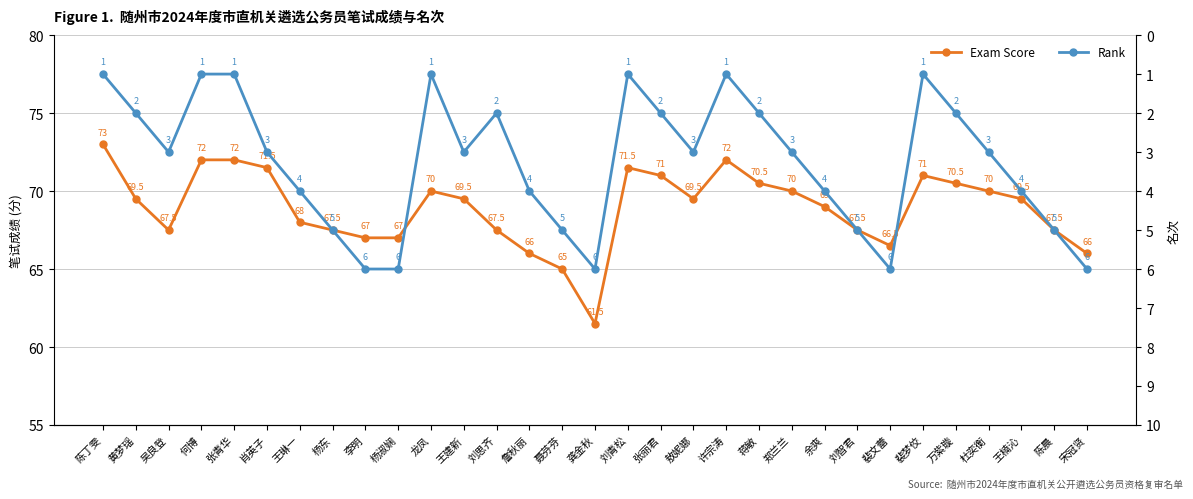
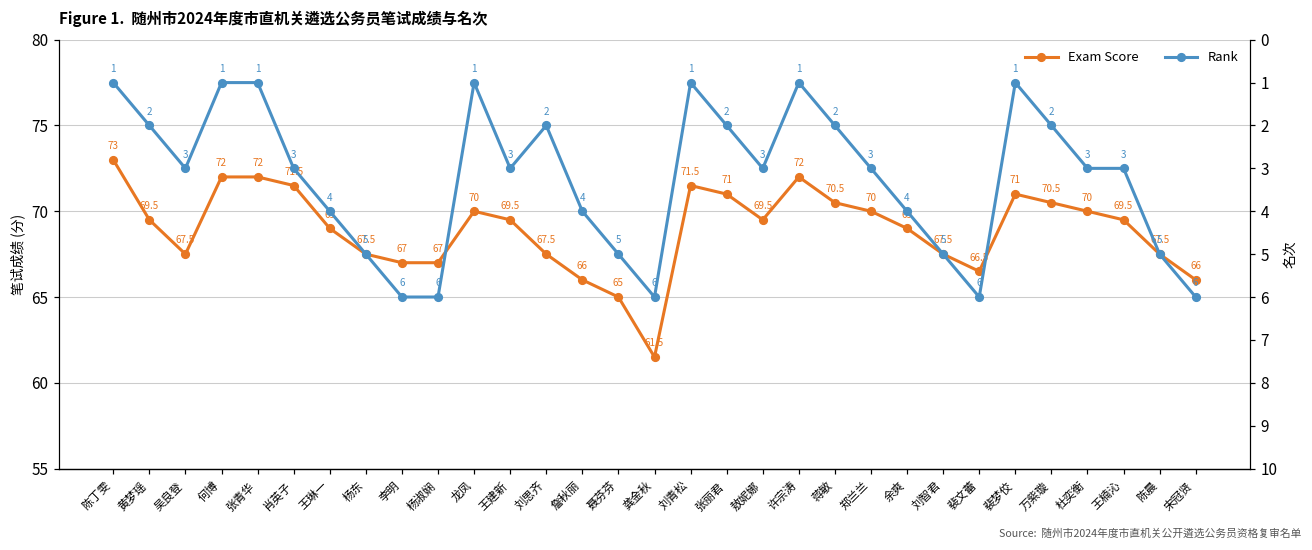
Exam Score, 王琳一: 68 -> 69
Rank, 王楠沁: 4 -> 3
